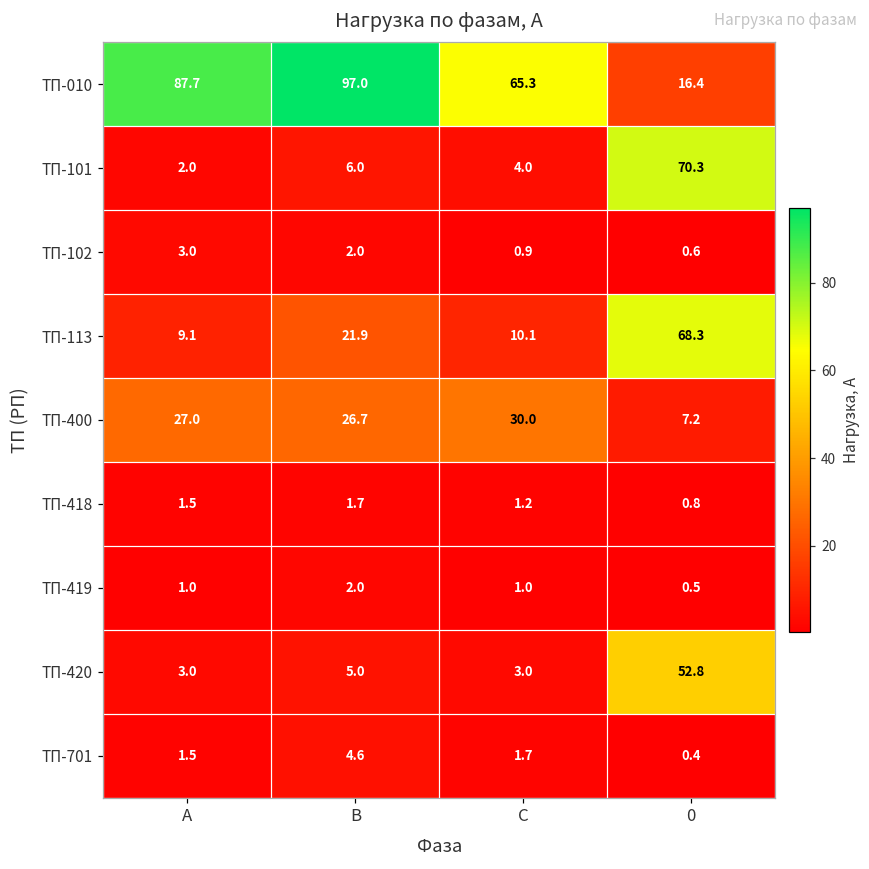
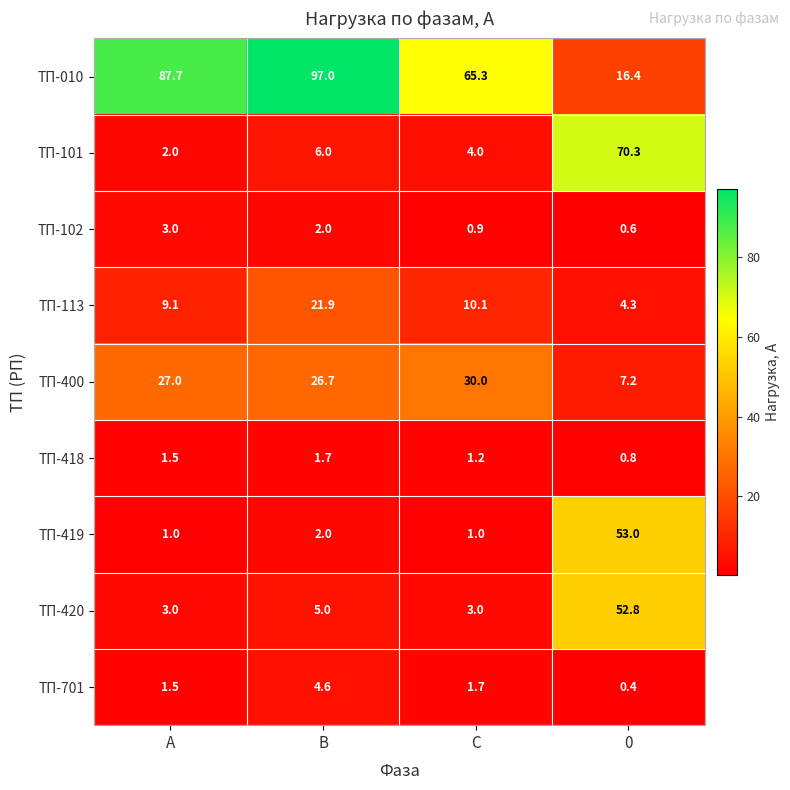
ТП-113, 0: 68.3 -> 4.3
ТП-419, 0: 0.5 -> 53.0
